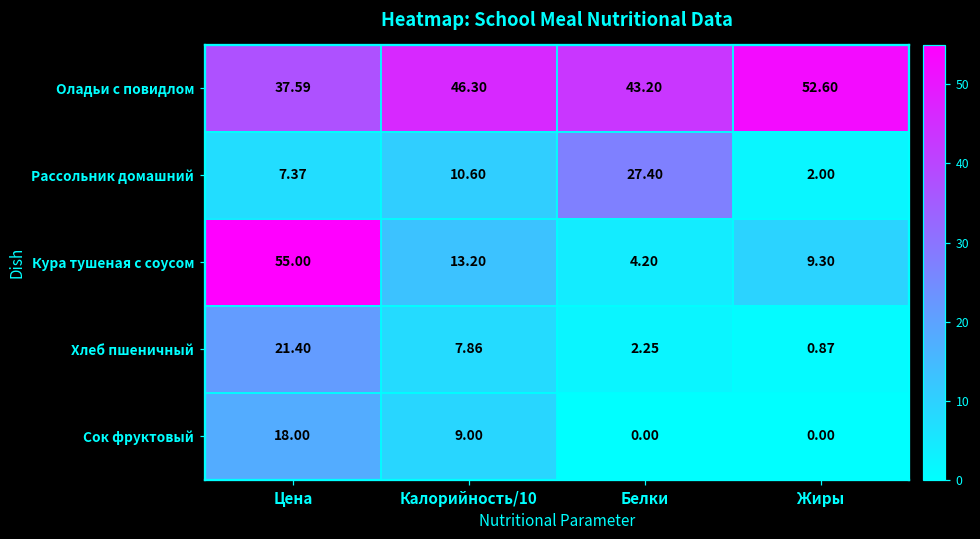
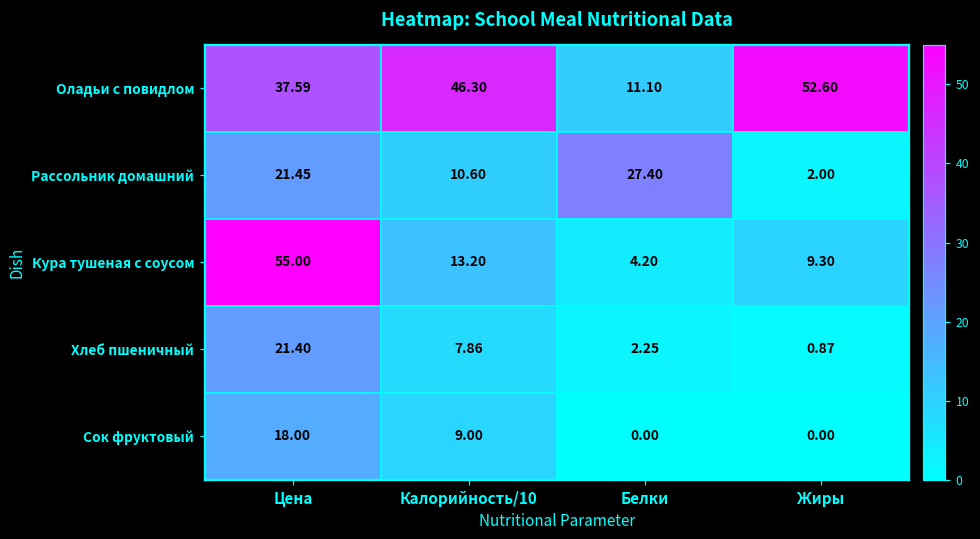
Оладьи с повидлом, Белки: 43.20 -> 11.10
Рассольник домашний, Цена: 7.37 -> 21.45
